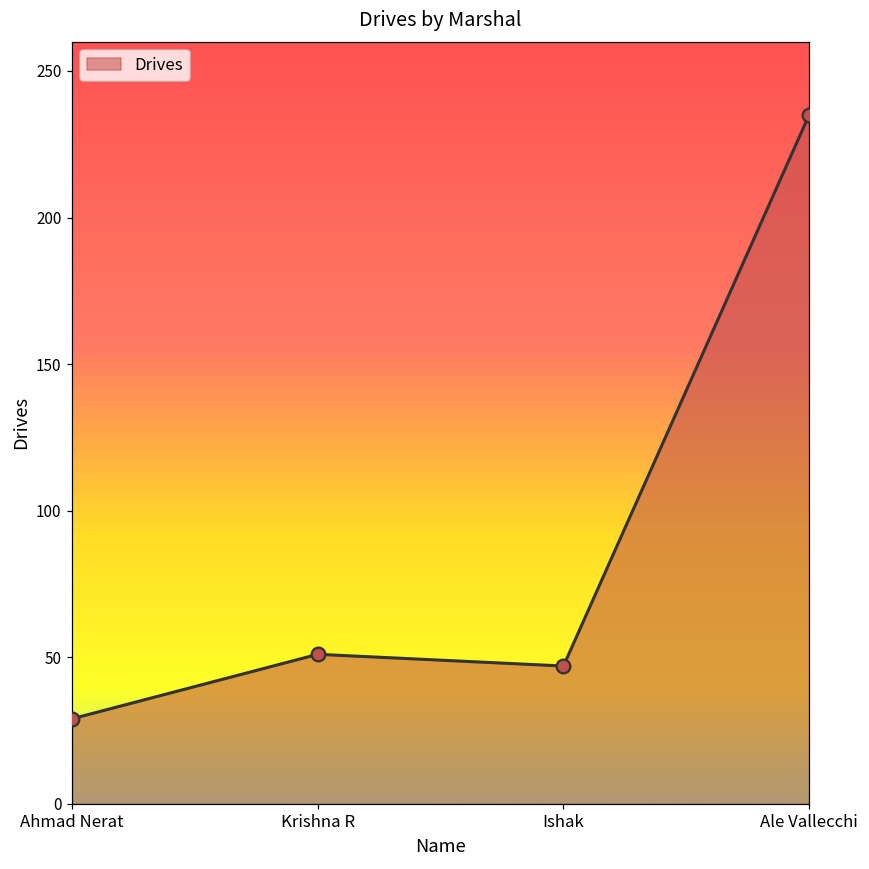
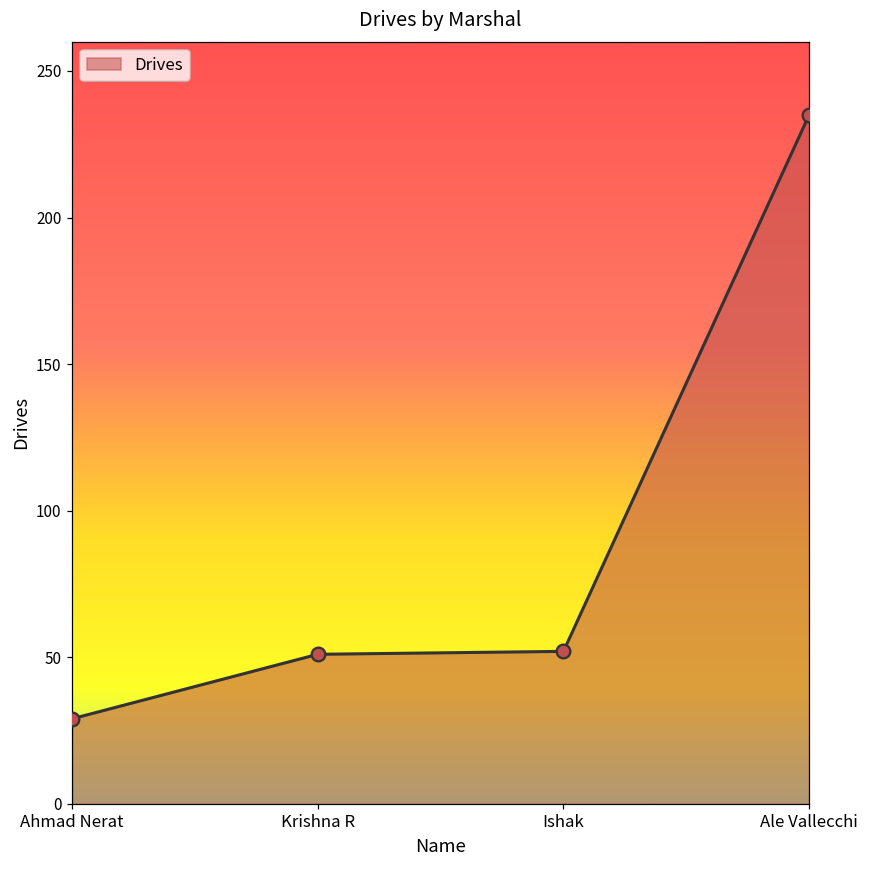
Ishak: 47 -> 52
